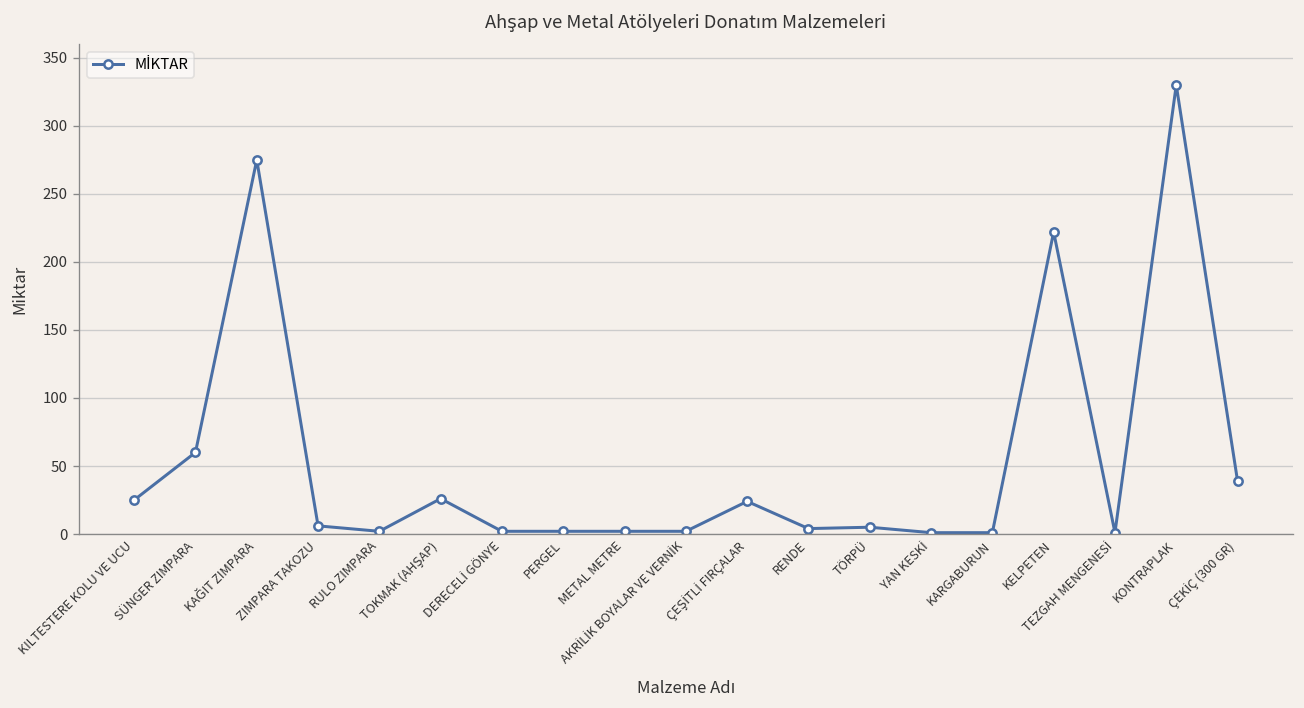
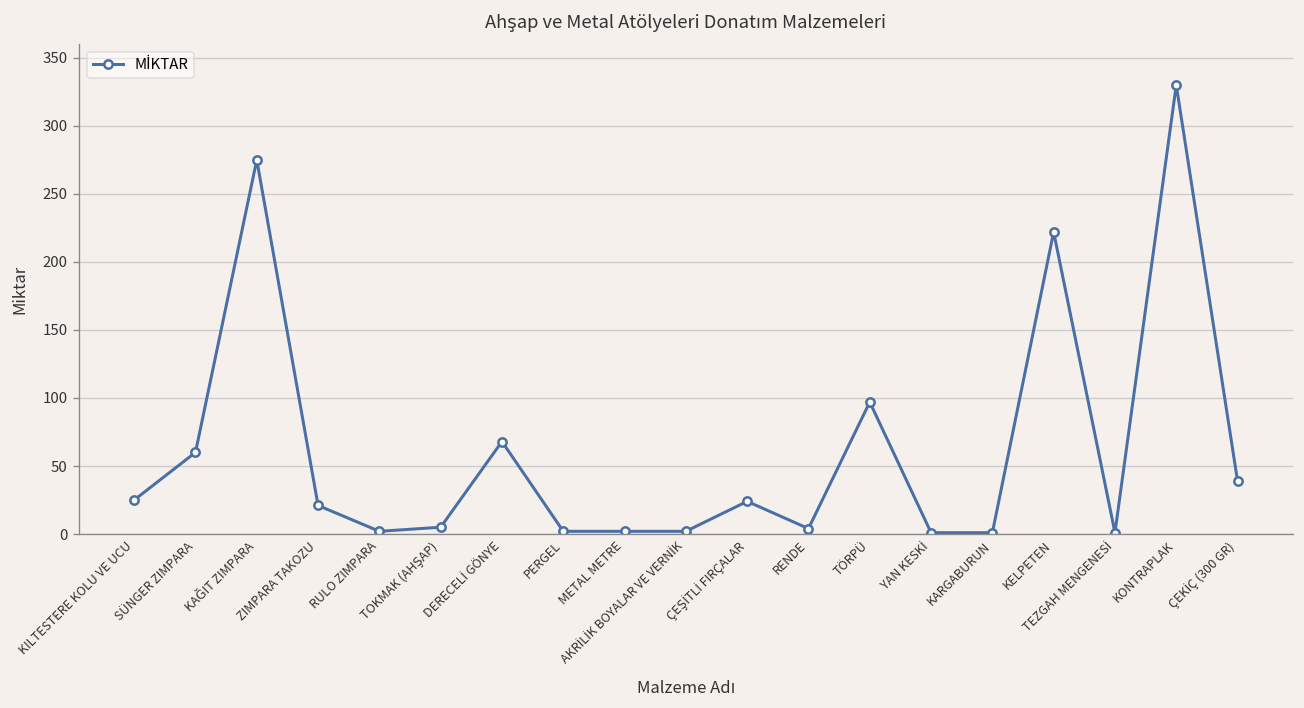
ZIMPARA TAKOZU: 6 -> 21
TOKMAK (AHŞAP): 26 -> 5
DERECELİ GÖNYE: 2 -> 68
TÖRPÜ: 5 -> 97
